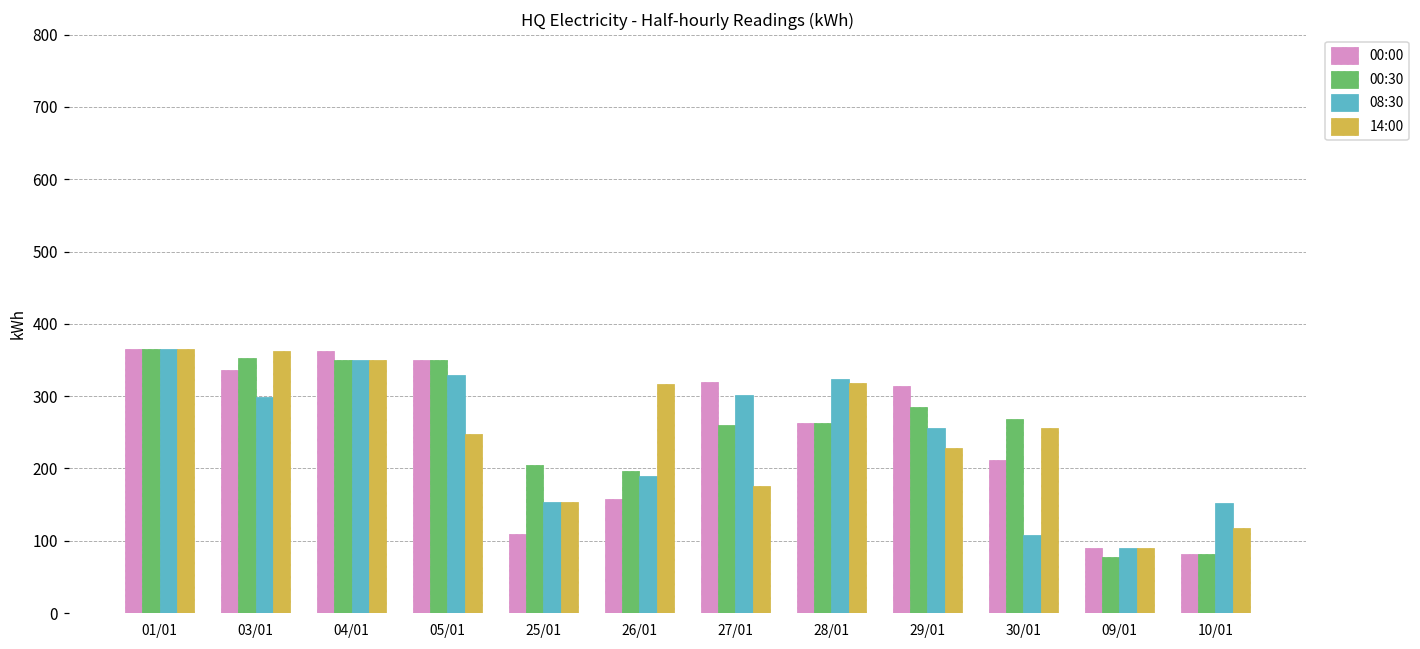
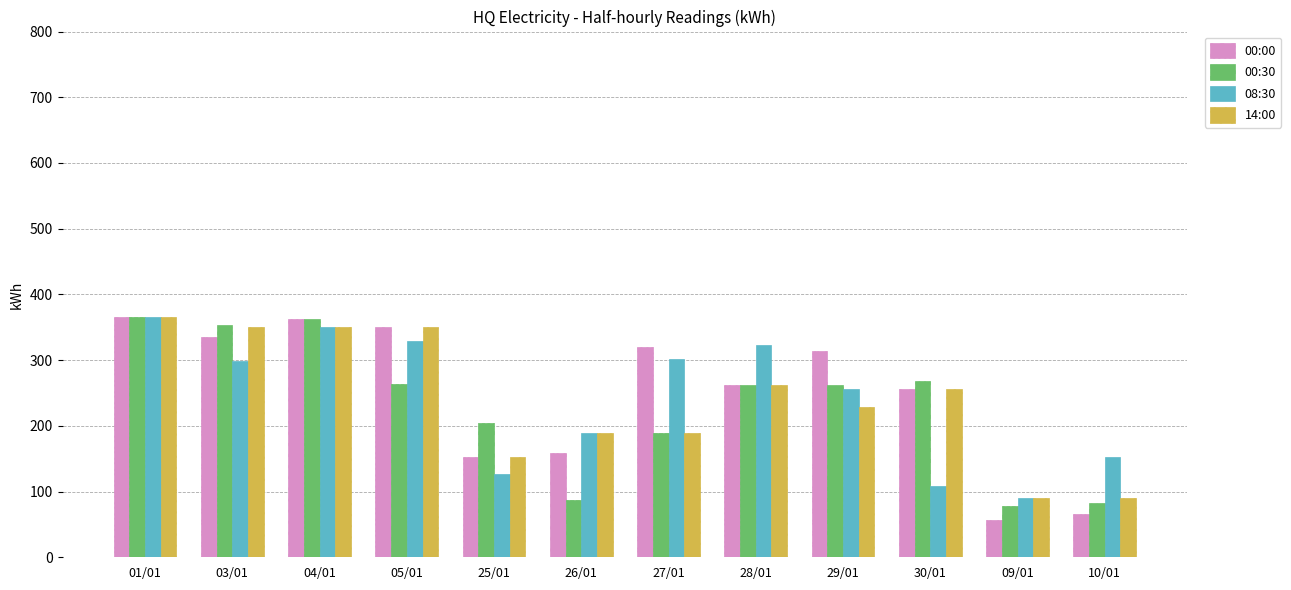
14:00, 03/01: 360 -> 350
00:30, 04/01: 350 -> 360
00:30, 05/01: 350 -> 260
14:00, 05/01: 250 -> 350
00:00, 25/01: 110 -> 150
08:30, 25/01: 150 -> 130
00:30, 26/01: 200 -> 90
14:00, 26/01: 320 -> 190
00:30, 27/01: 260 -> 190
14:00, 27/01: 180 -> 190
14:00, 28/01: 320 -> 260
00:30, 29/01: 290 -> 260
00:00, 30/01: 210 -> 260
00:00, 09/01: 90 -> 60
00:00, 10/01: 80 -> 70
14:00, 10/01: 120 -> 90
